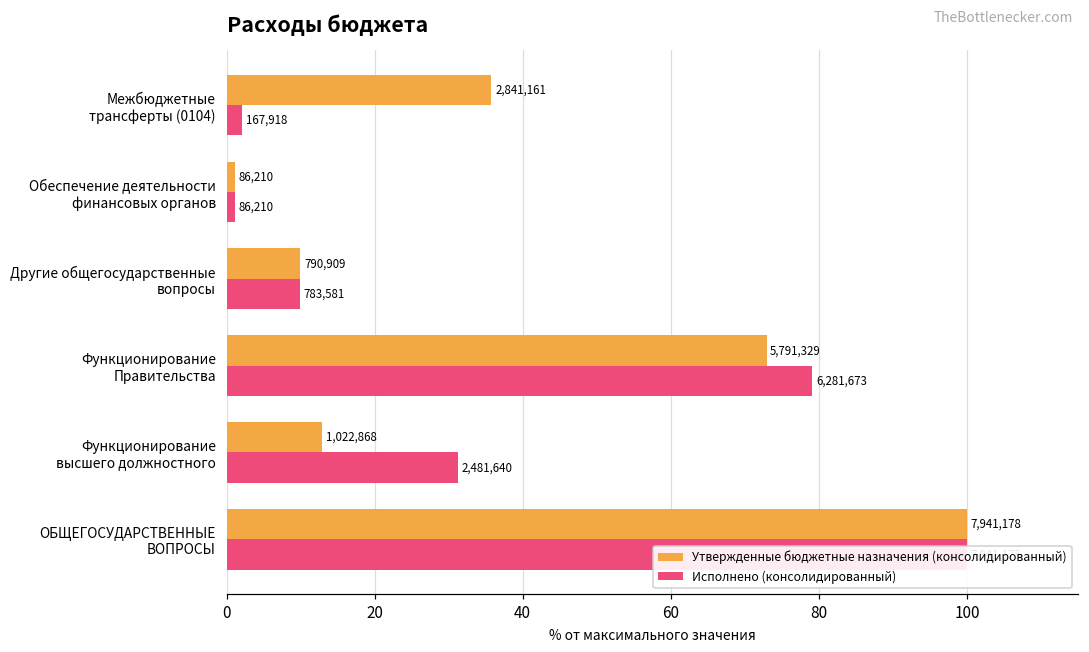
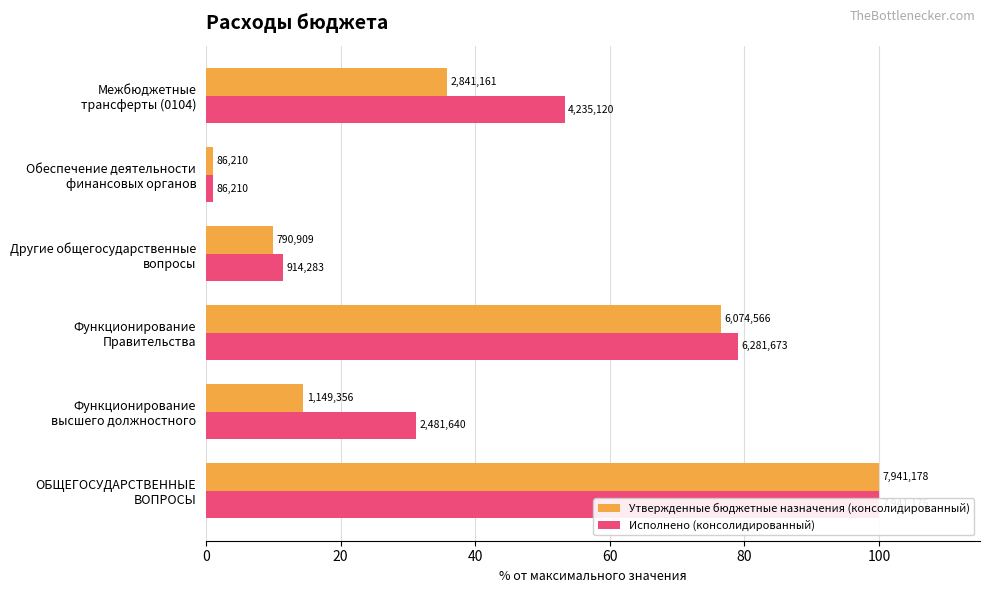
Исполнено (консолидированный), Межбюджетные трансферты (0104): 167,918 -> 4,235,120
Исполнено (консолидированный), Другие общегосударственные вопросы: 783,581 -> 914,283
Утвержденные бюджетные назначения (консолидированный), Функционирование Правительства: 5,791,329 -> 6,074,566
Утвержденные бюджетные назначения (консолидированный), Функционирование высшего должностного: 1,022,868 -> 1,149,356
